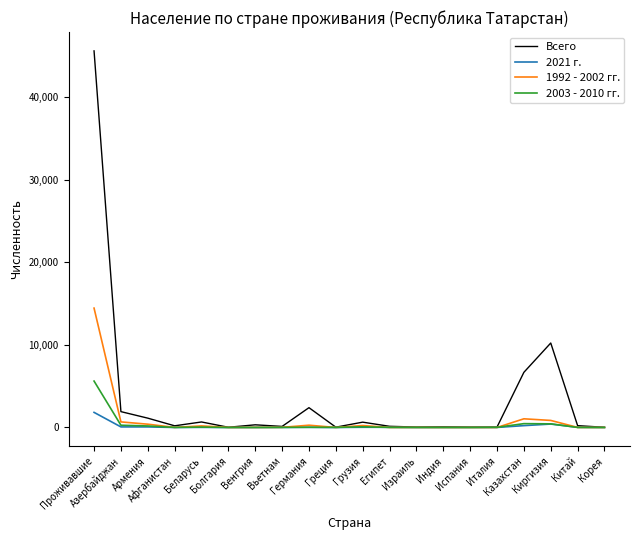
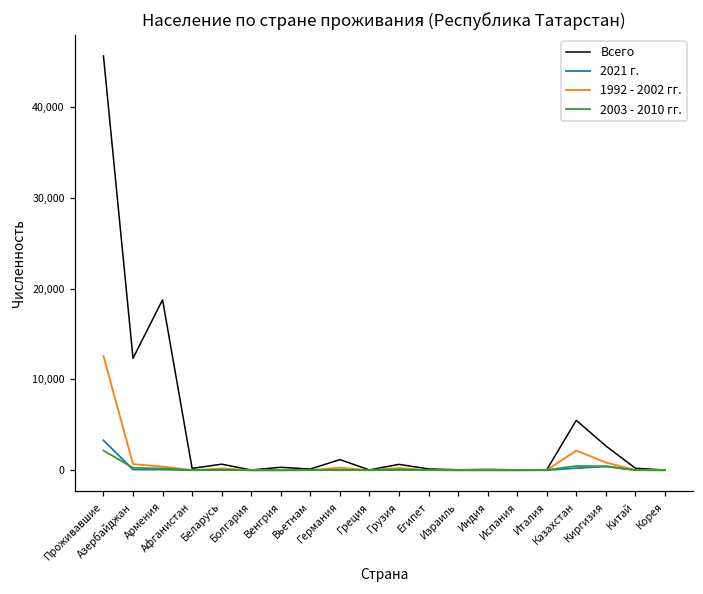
2021 г., Проживавшие: 2,000 -> 3,000
1992 - 2002 гг., Проживавшие: 14,000 -> 13,000
2003 - 2010 гг., Проживавшие: 6,000 -> 2,000
Всего, Азербайджан: 2,000 -> 12,000
Всего, Армения: 1,000 -> 19,000
Всего, Германия: 2,000 -> 1,000
Всего, Казахстан: 7,000 -> 5,000
1992 - 2002 гг., Казахстан: 1,000 -> 2,000
Всего, Киргизия: 10,000 -> 3,000
